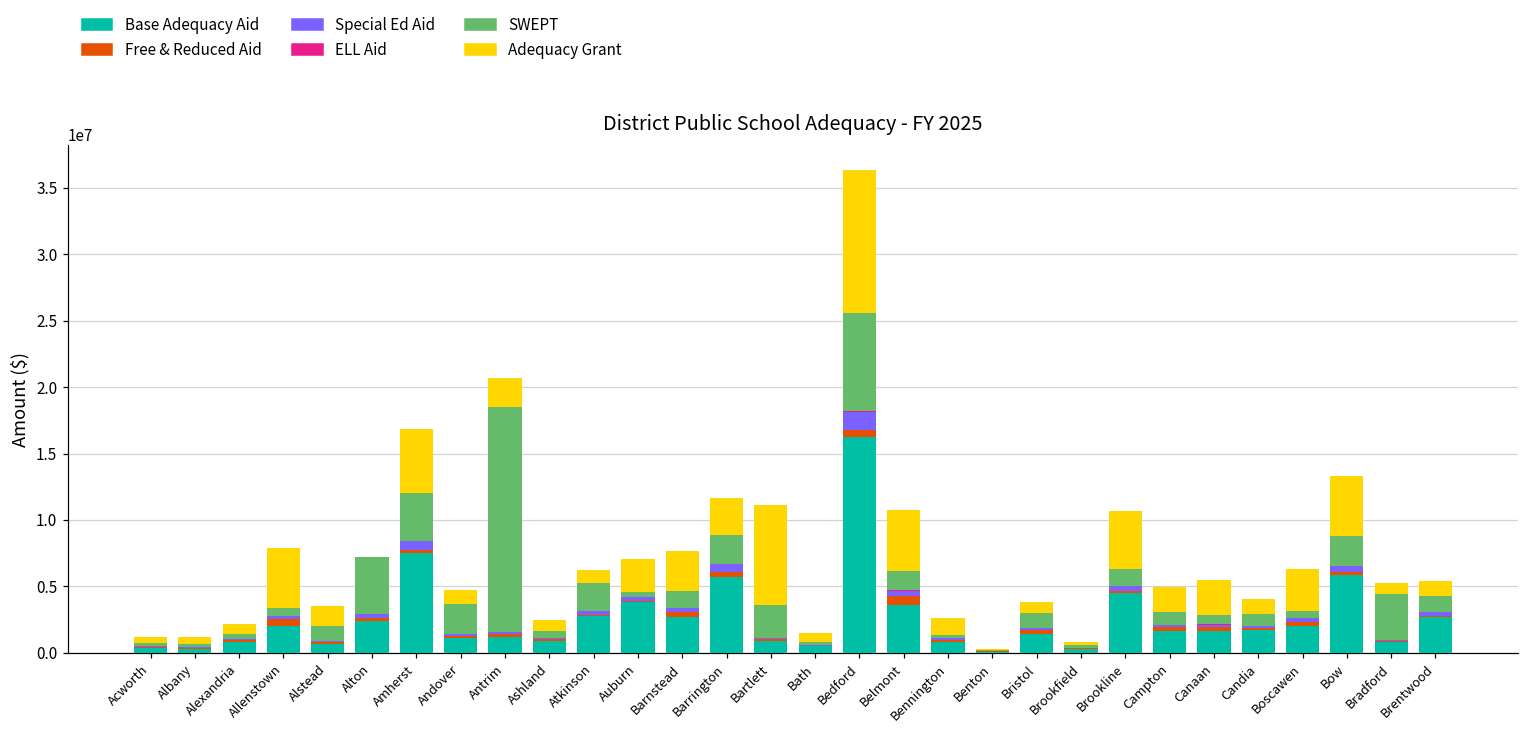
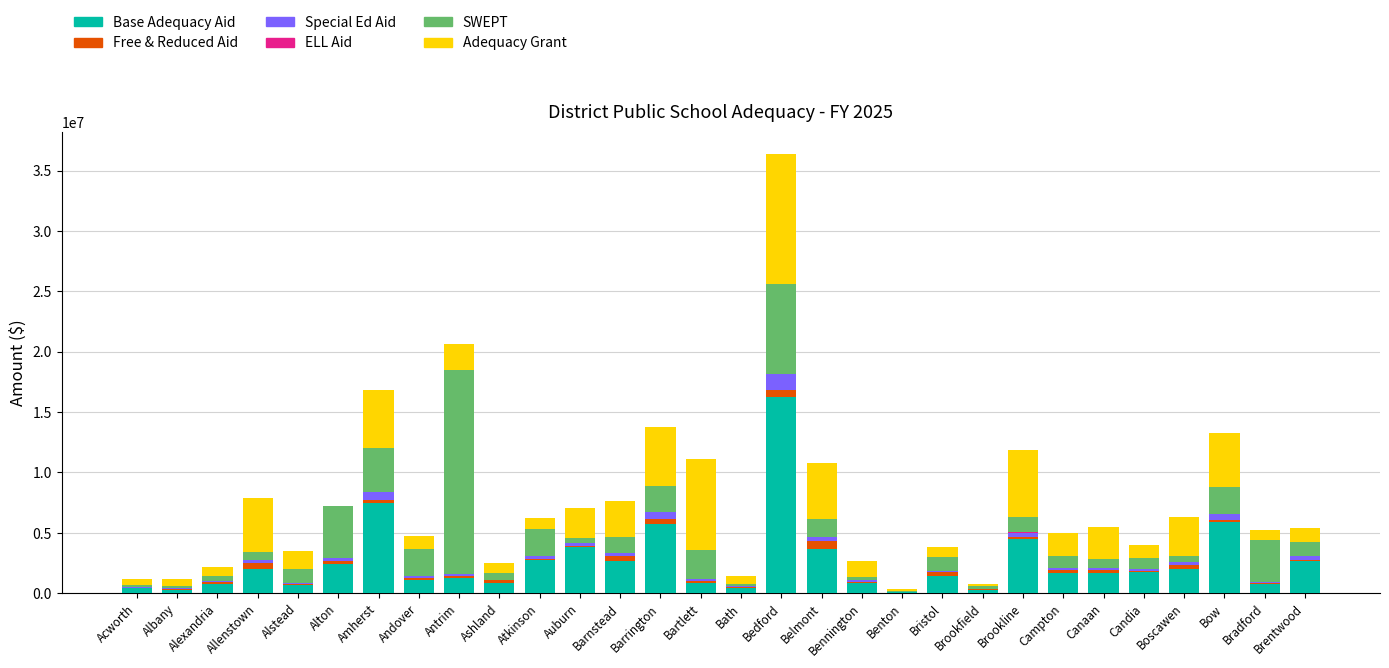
Adequacy Grant, Barrington: 2800000 -> 4900000
Adequacy Grant, Brookline: 4400000 -> 5600000
